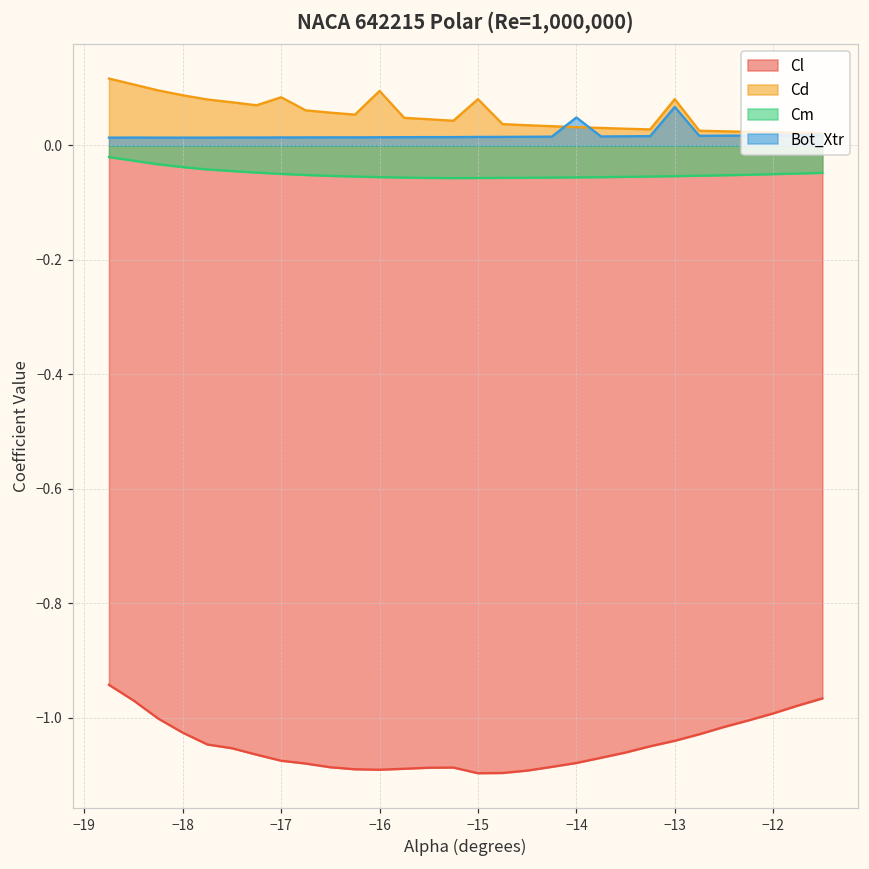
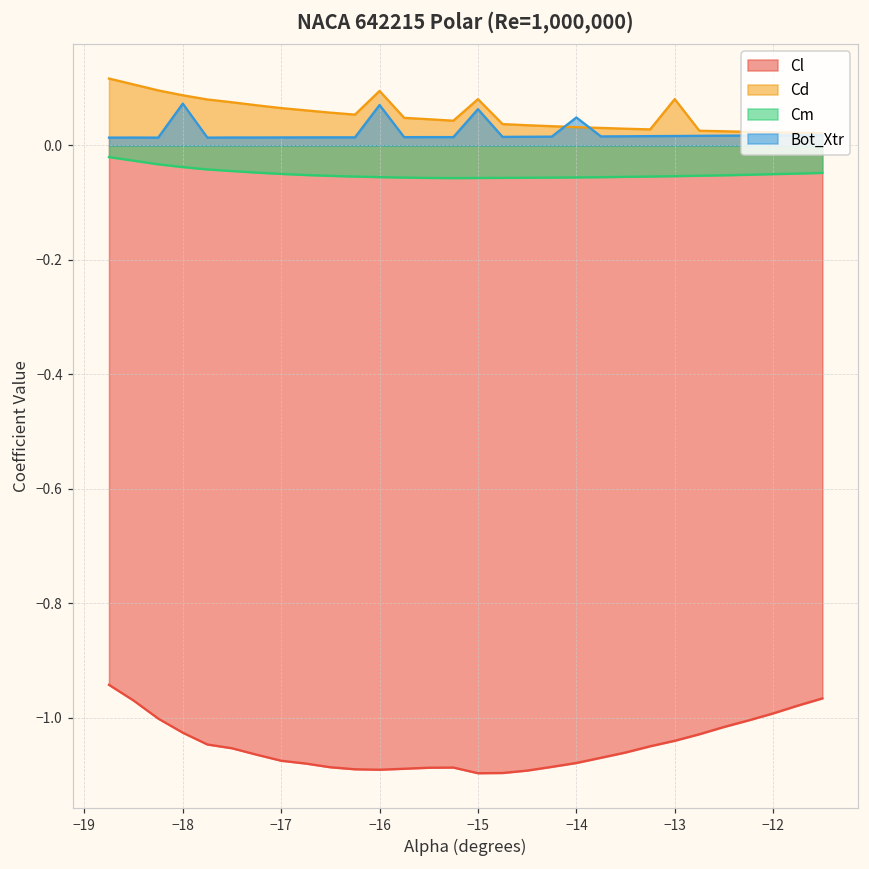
Bot_Xtr, −18: 0.01 -> 0.07
Cd, −17: 0.08 -> 0.07
Bot_Xtr, −16: 0.01 -> 0.07
Bot_Xtr, −15: 0.01 -> 0.06
Bot_Xtr, −13: 0.07 -> 0.02
